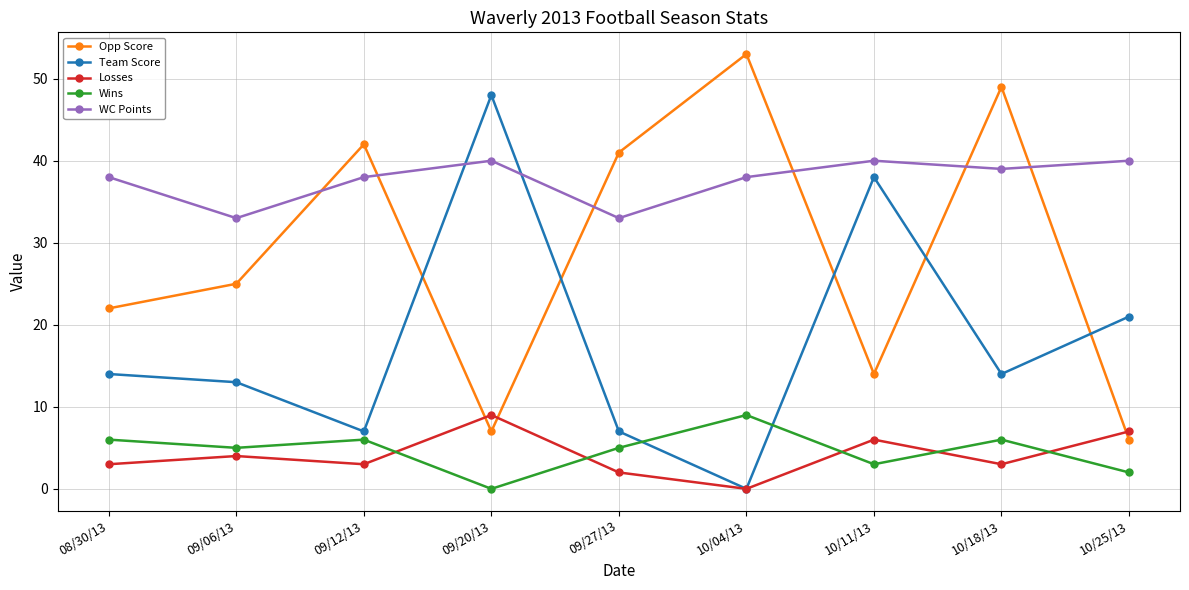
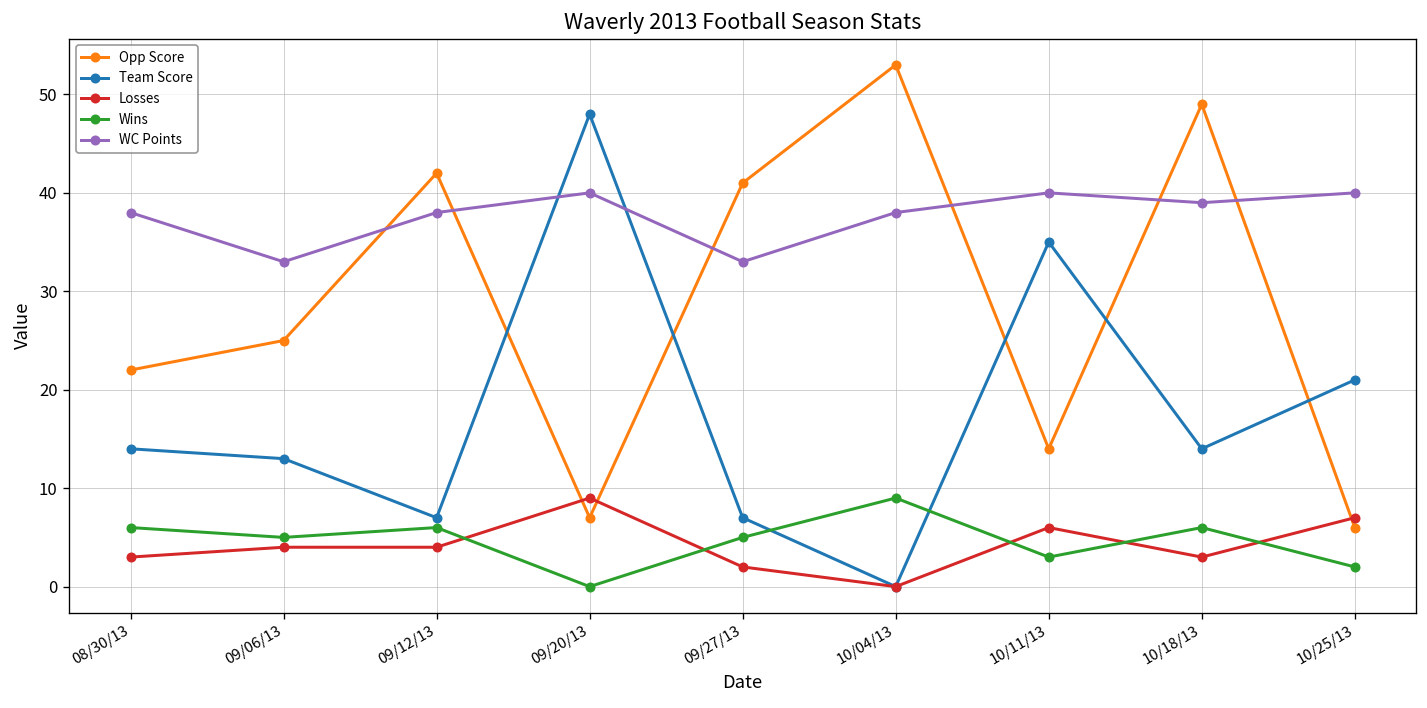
Losses, 09/12/13: 3 -> 4
Team Score, 10/11/13: 38 -> 35
